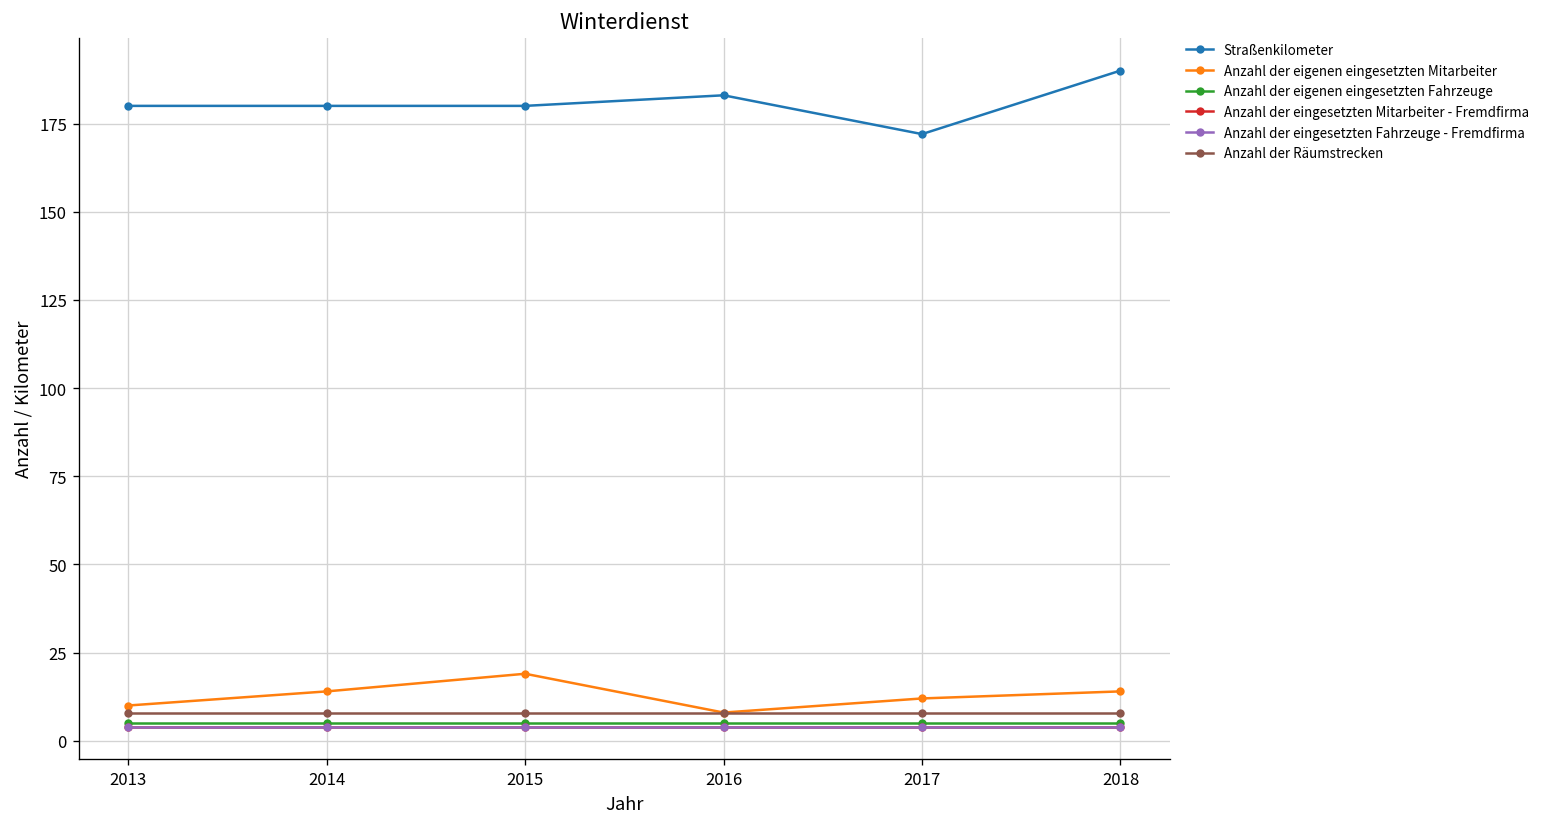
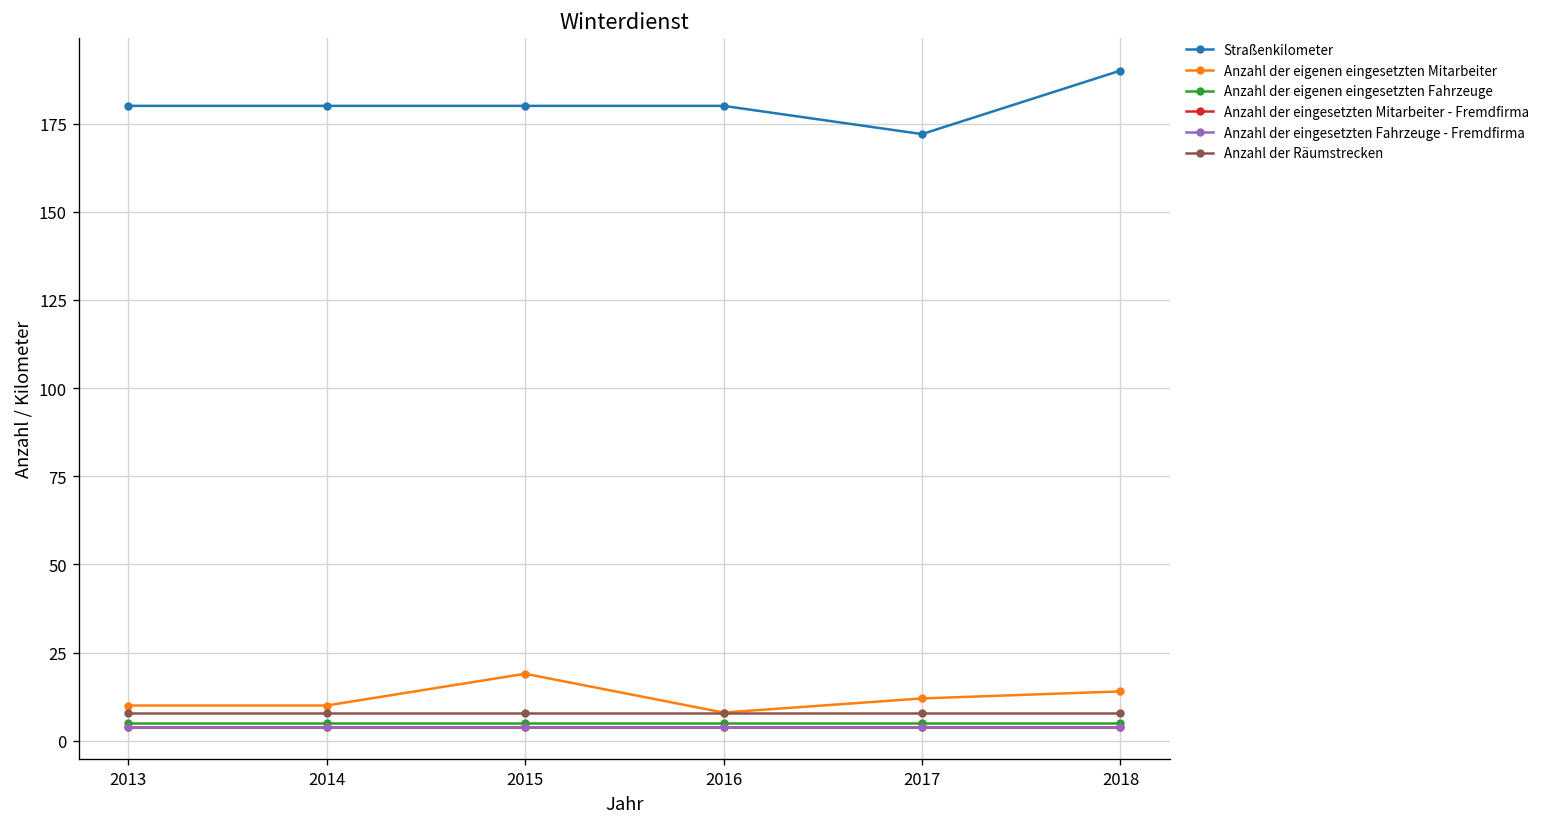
Anzahl der eigenen eingesetzten Mitarbeiter, 2014: 14 -> 10
Straßenkilometer, 2016: 183 -> 180
